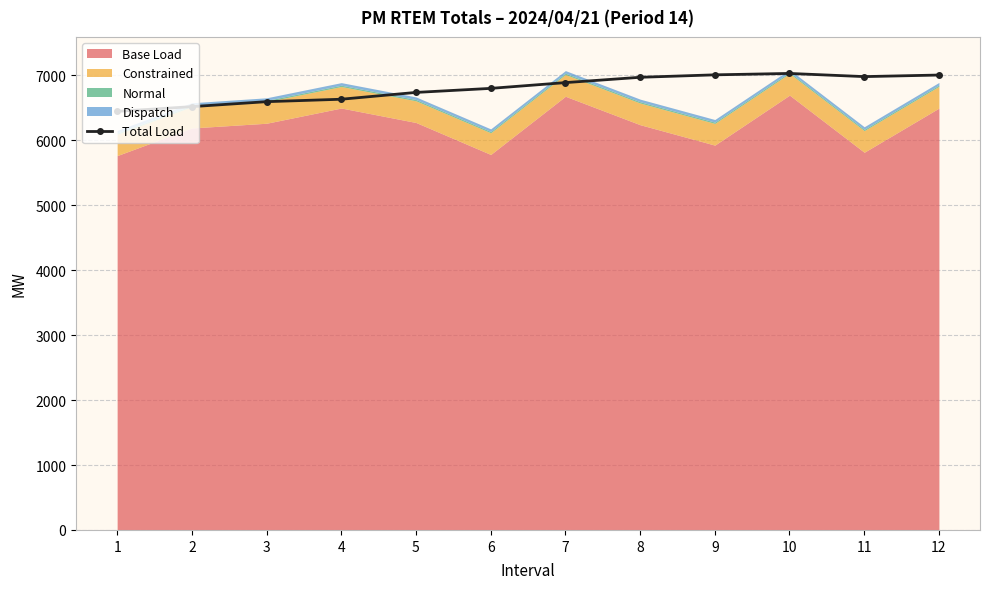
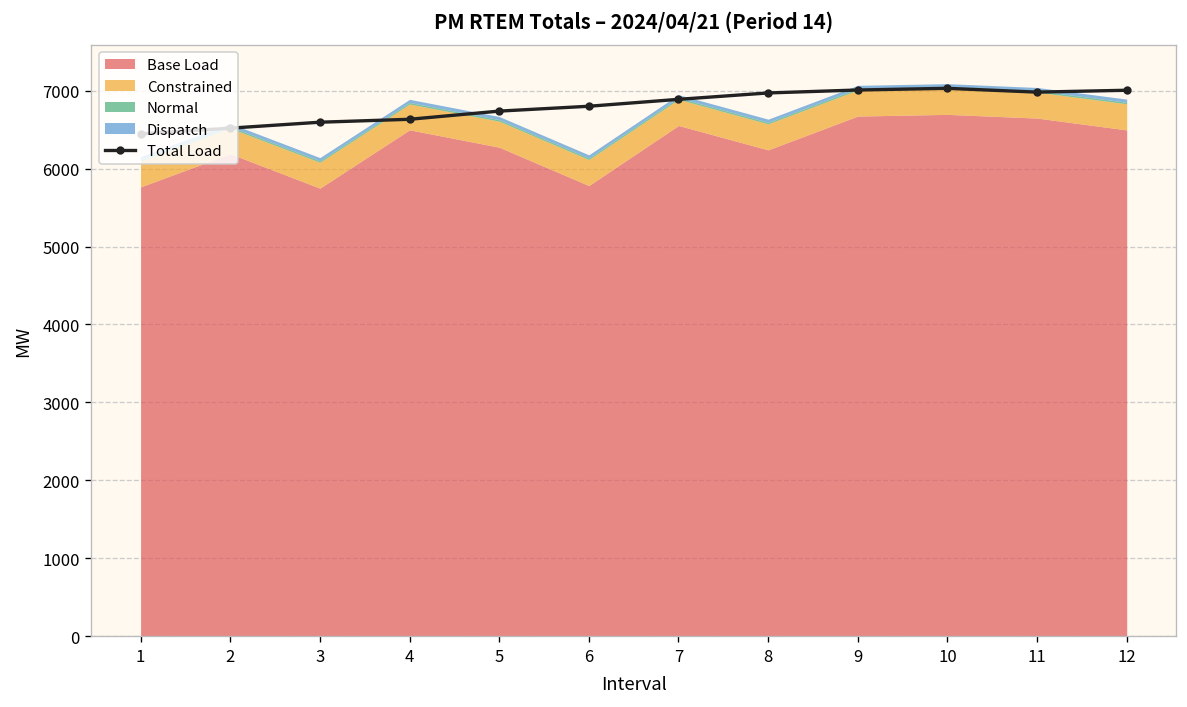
Base Load, 3: 6300 -> 5800
Base Load, 7: 6700 -> 6600
Base Load, 9: 5900 -> 6700
Base Load, 11: 5800 -> 6600
